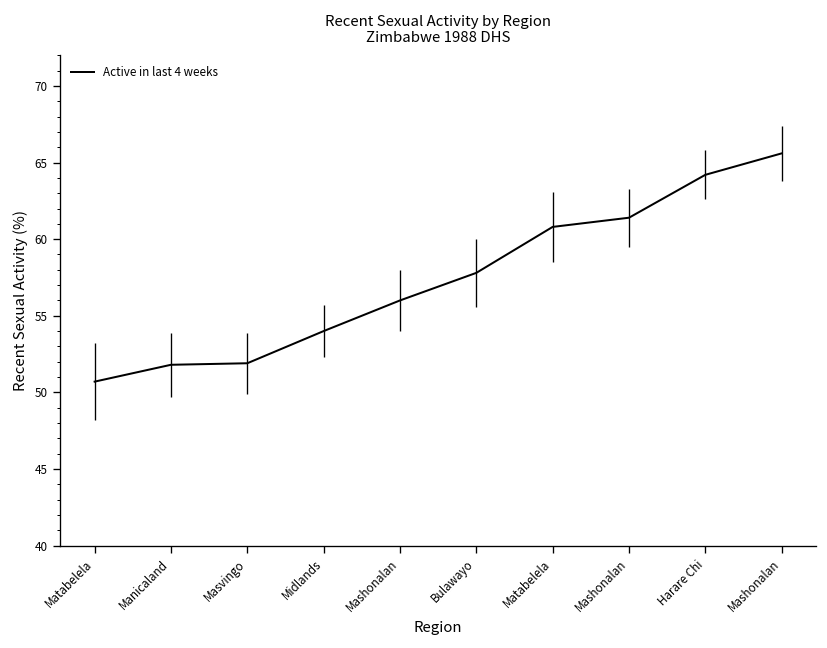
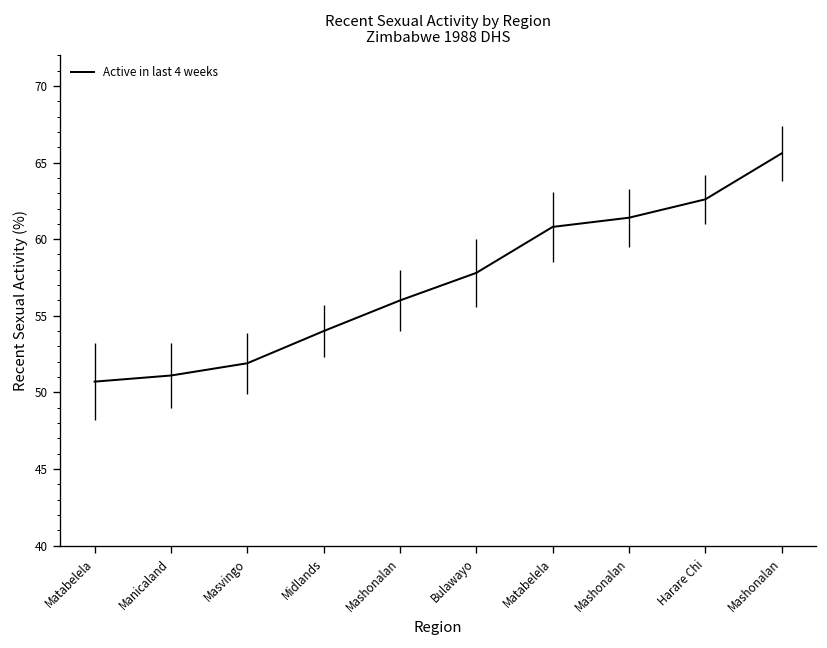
Manicaland: 51.8 -> 51.1
Harare Chi: 64.2 -> 62.6
